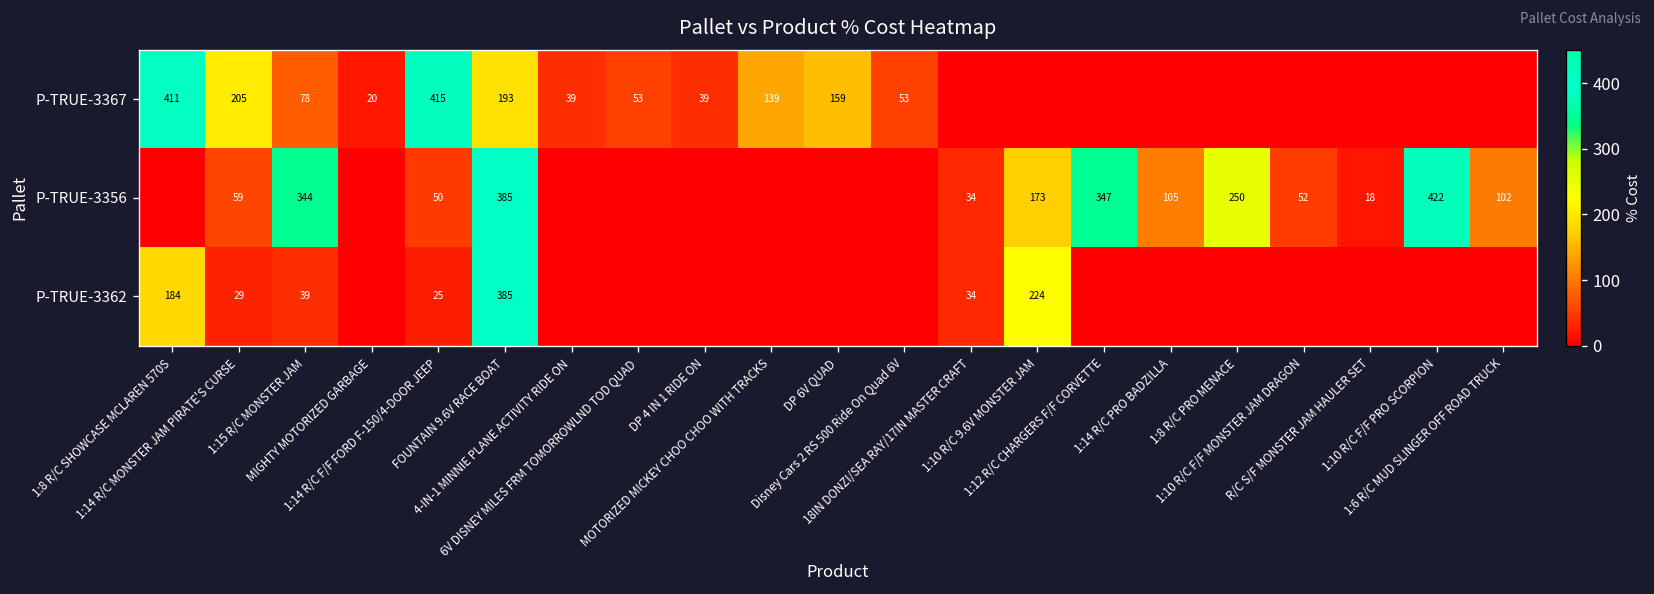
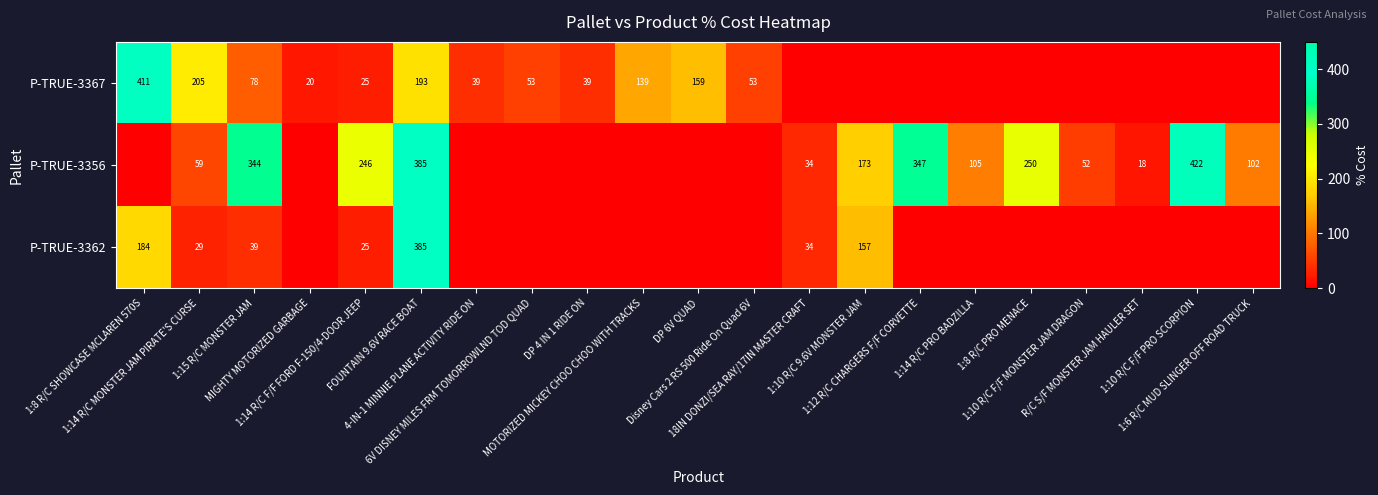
P-TRUE-3367, 1:14 R/C F/F FORD F-150/4-DOOR JEEP: 415 -> 25
P-TRUE-3356, 1:14 R/C F/F FORD F-150/4-DOOR JEEP: 50 -> 246
P-TRUE-3362, 1:10 R/C 9.6V MONSTER JAM: 224 -> 157
